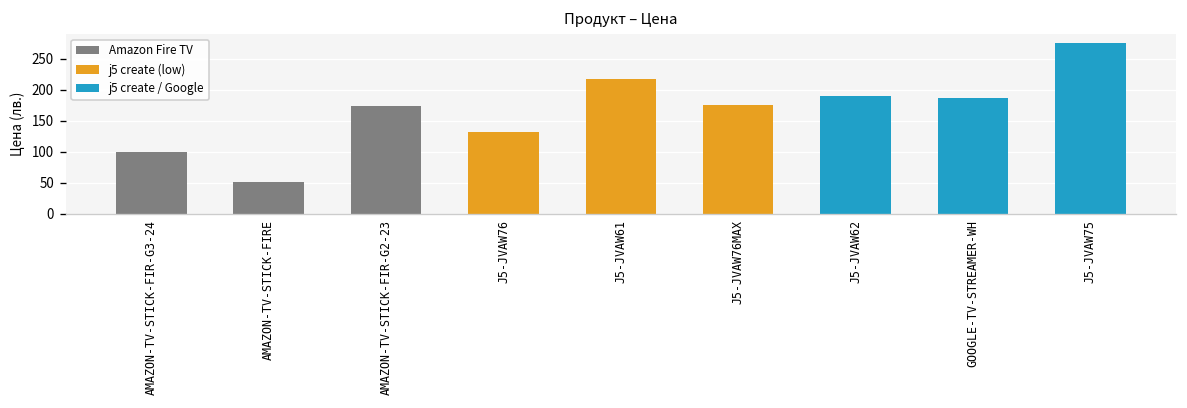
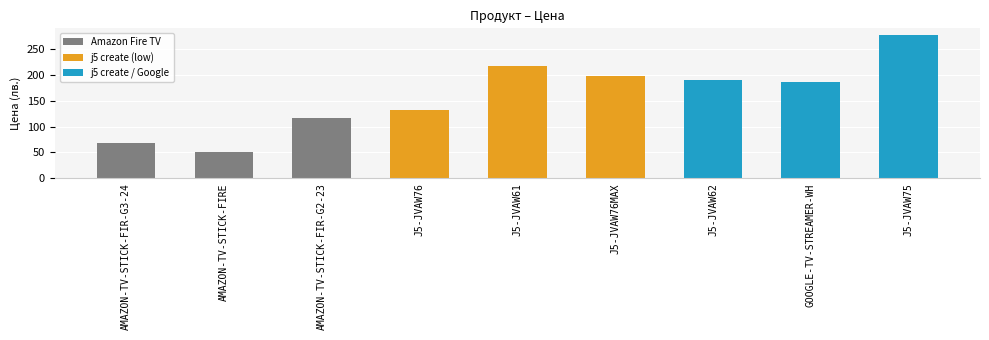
AMAZON-TV-STICK-FIR-G3-24: 100 -> 70
AMAZON-TV-STICK-FIR-G2-23: 170 -> 120
J5-JVAW76MAX: 180 -> 200
